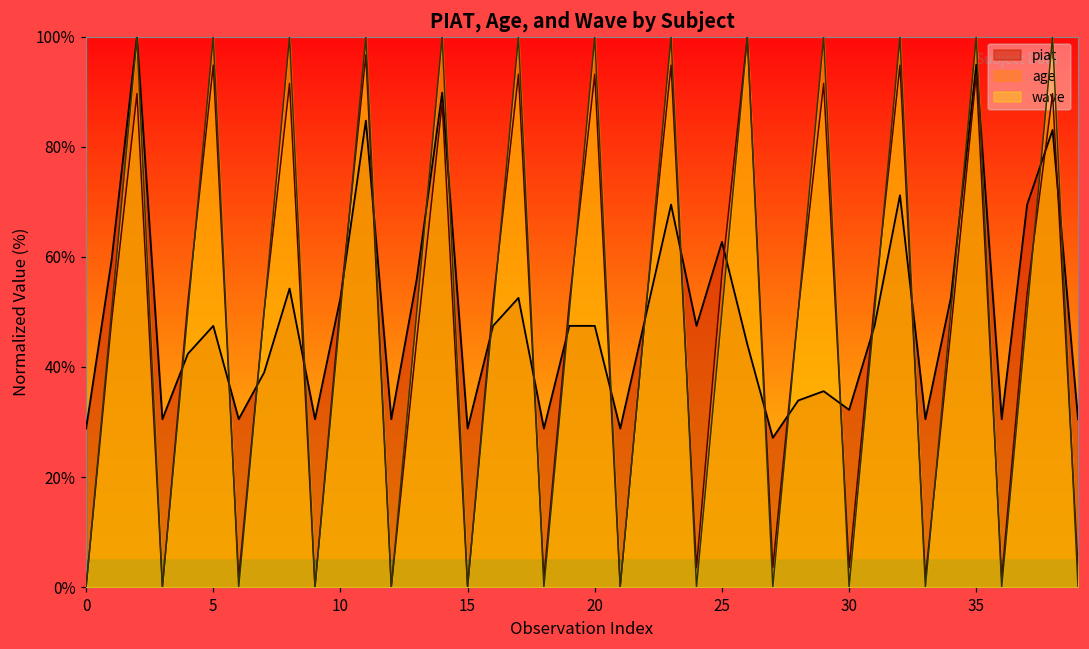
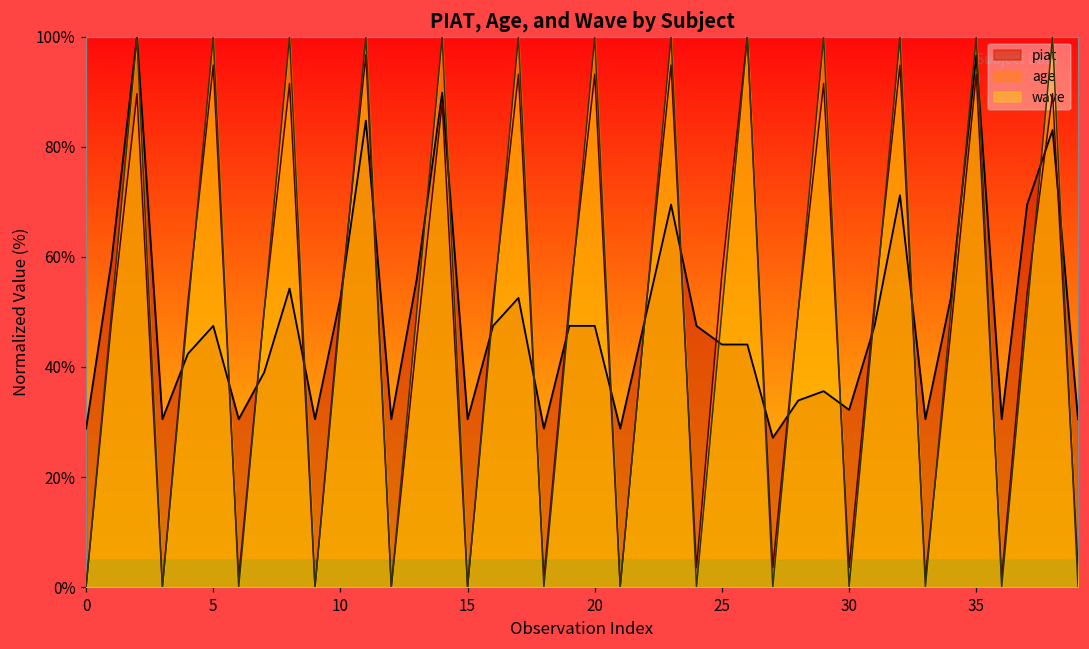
piat, 15: 29% -> 31%
piat, 25: 63% -> 44%
piat, 35: 95% -> 97%
